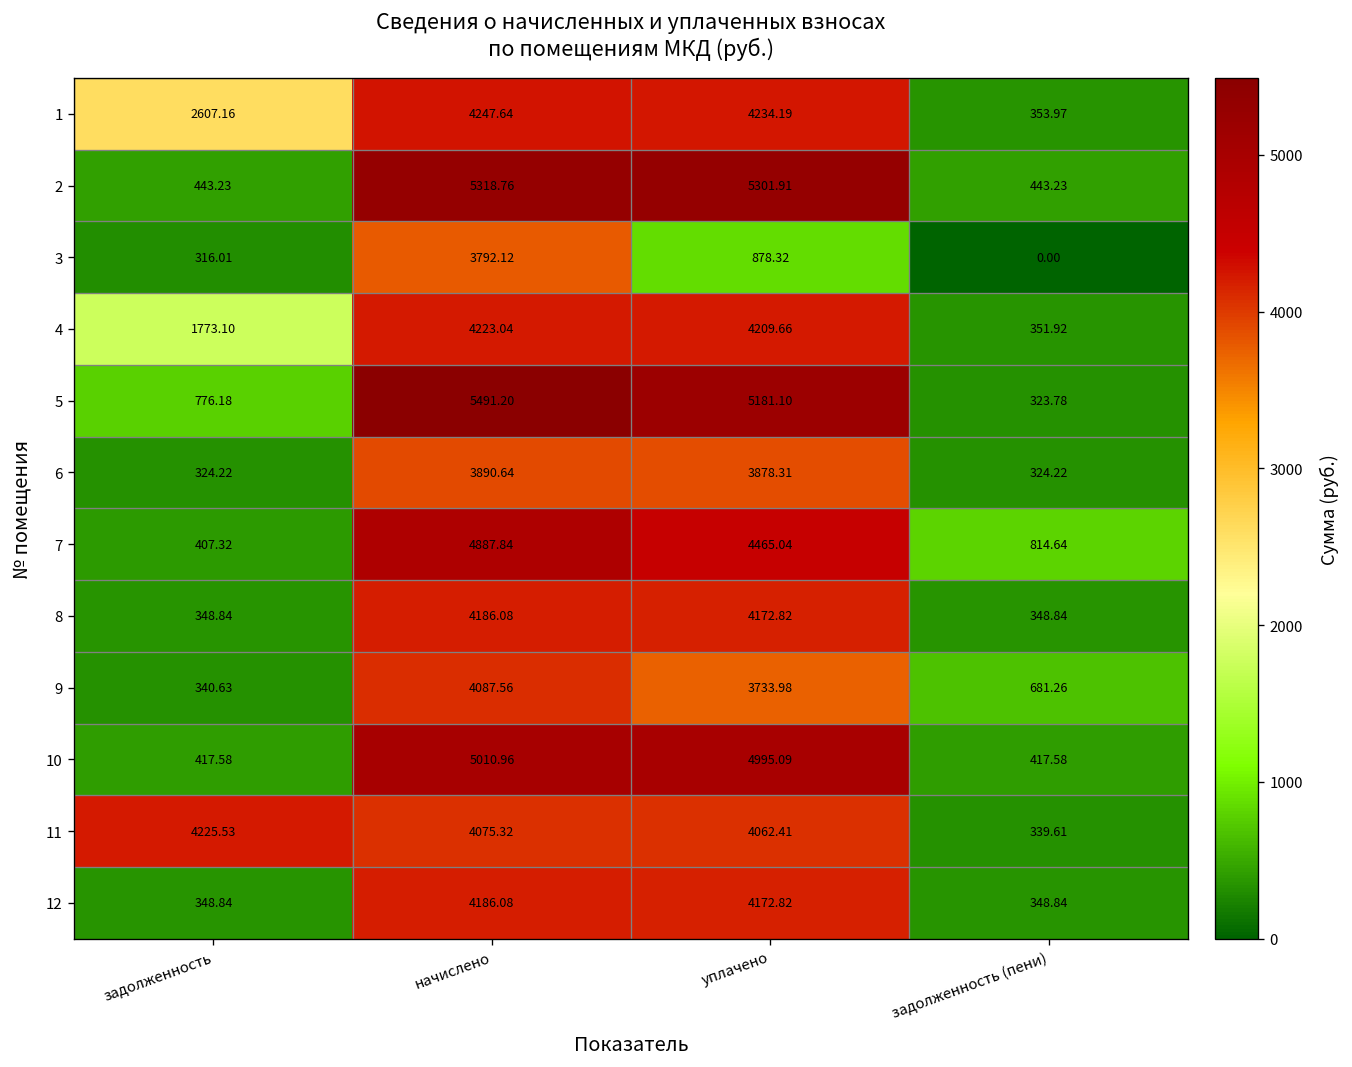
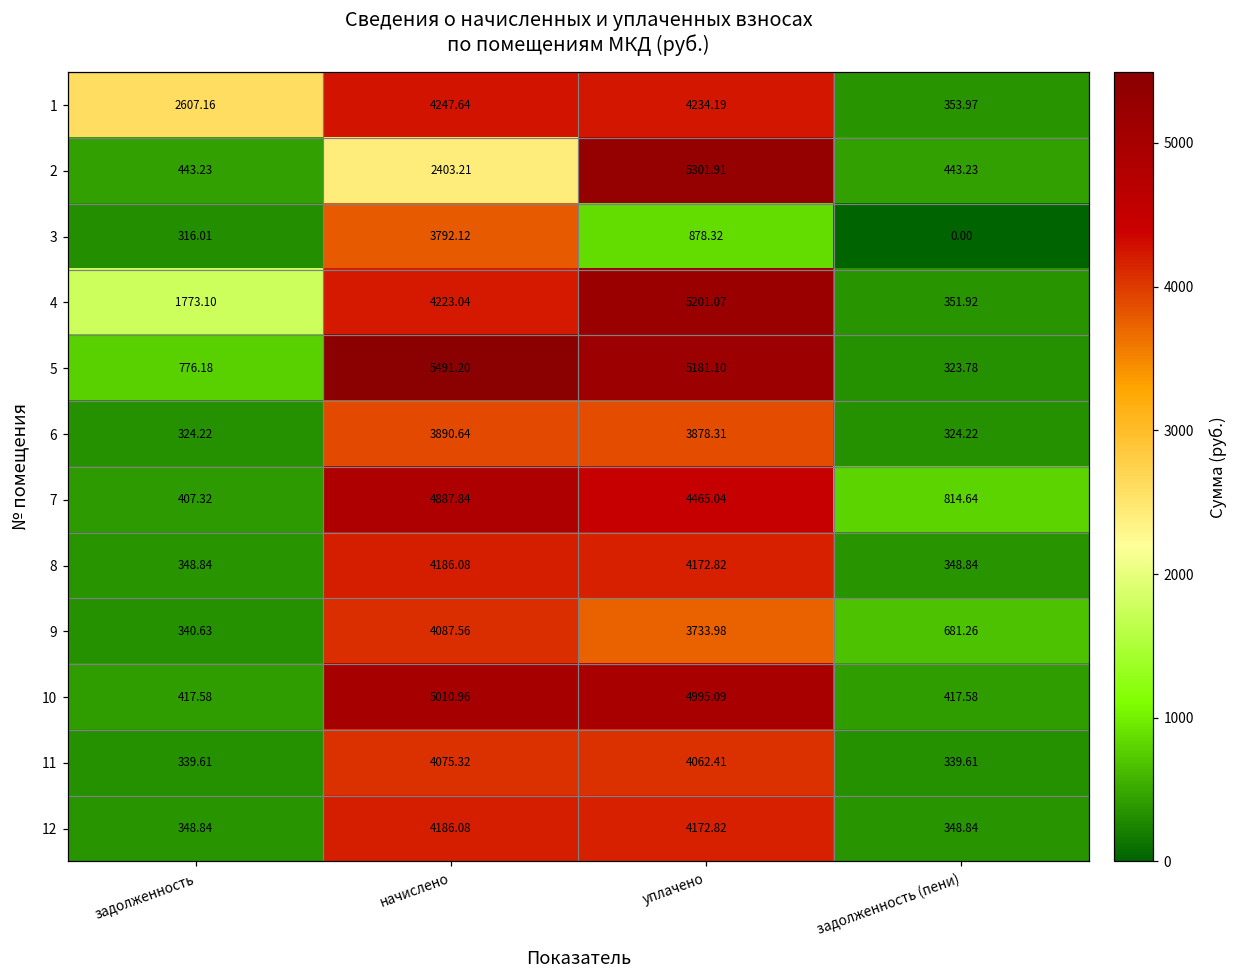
2, начислено: 5318.76 -> 2403.21
4, уплачено: 4209.66 -> 5201.07
11, задолженность: 4225.53 -> 339.61
